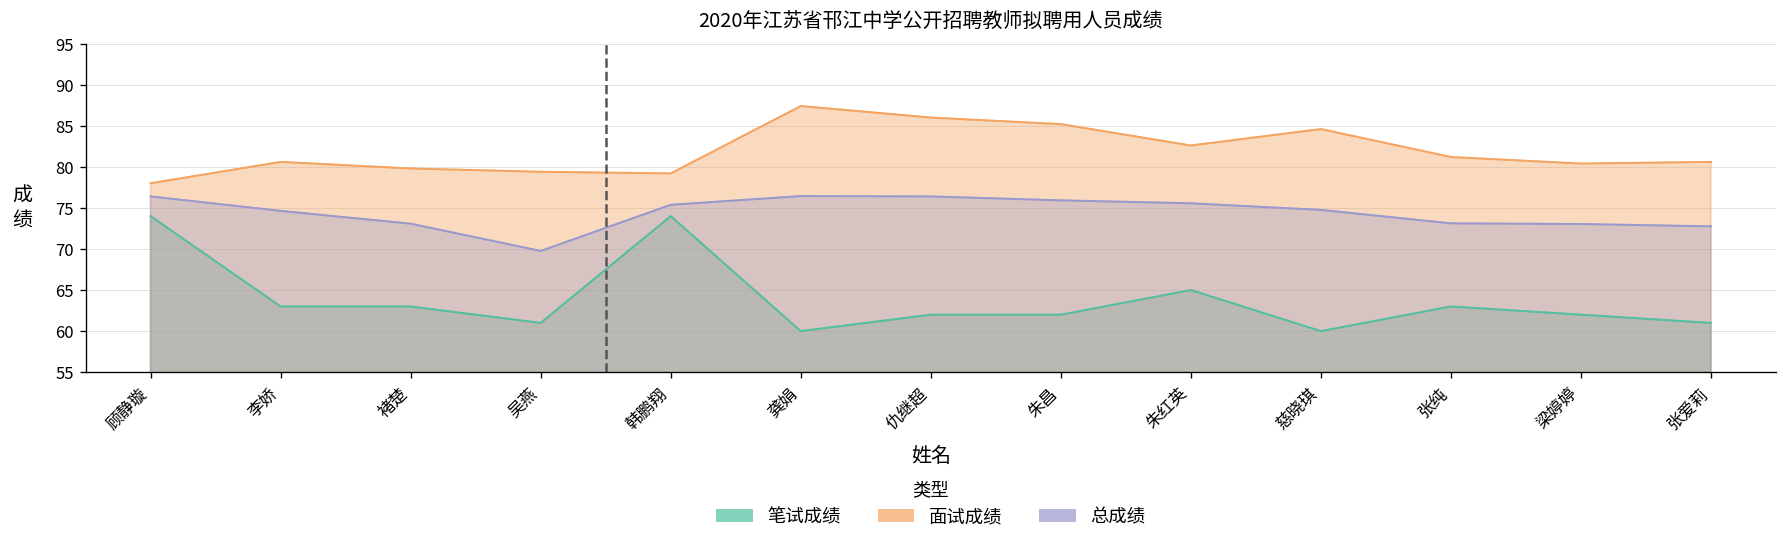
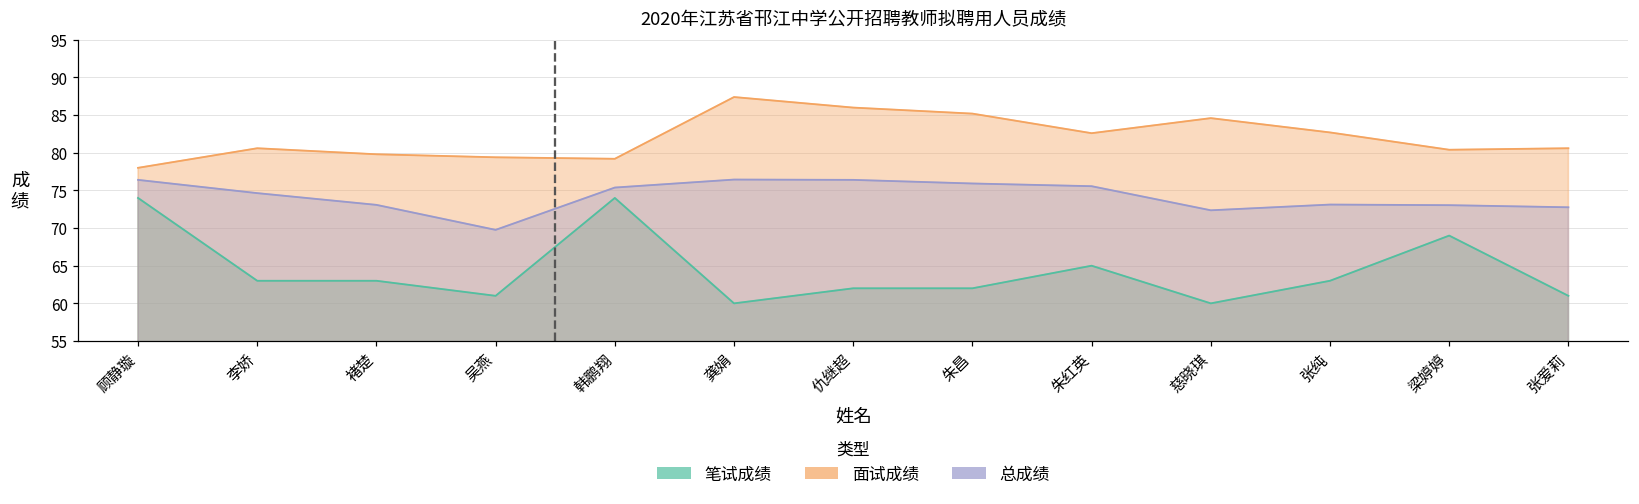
总成绩, 慈晓琪: 75 -> 72
面试成绩, 张纯: 81 -> 83
笔试成绩, 梁婷婷: 62 -> 69
